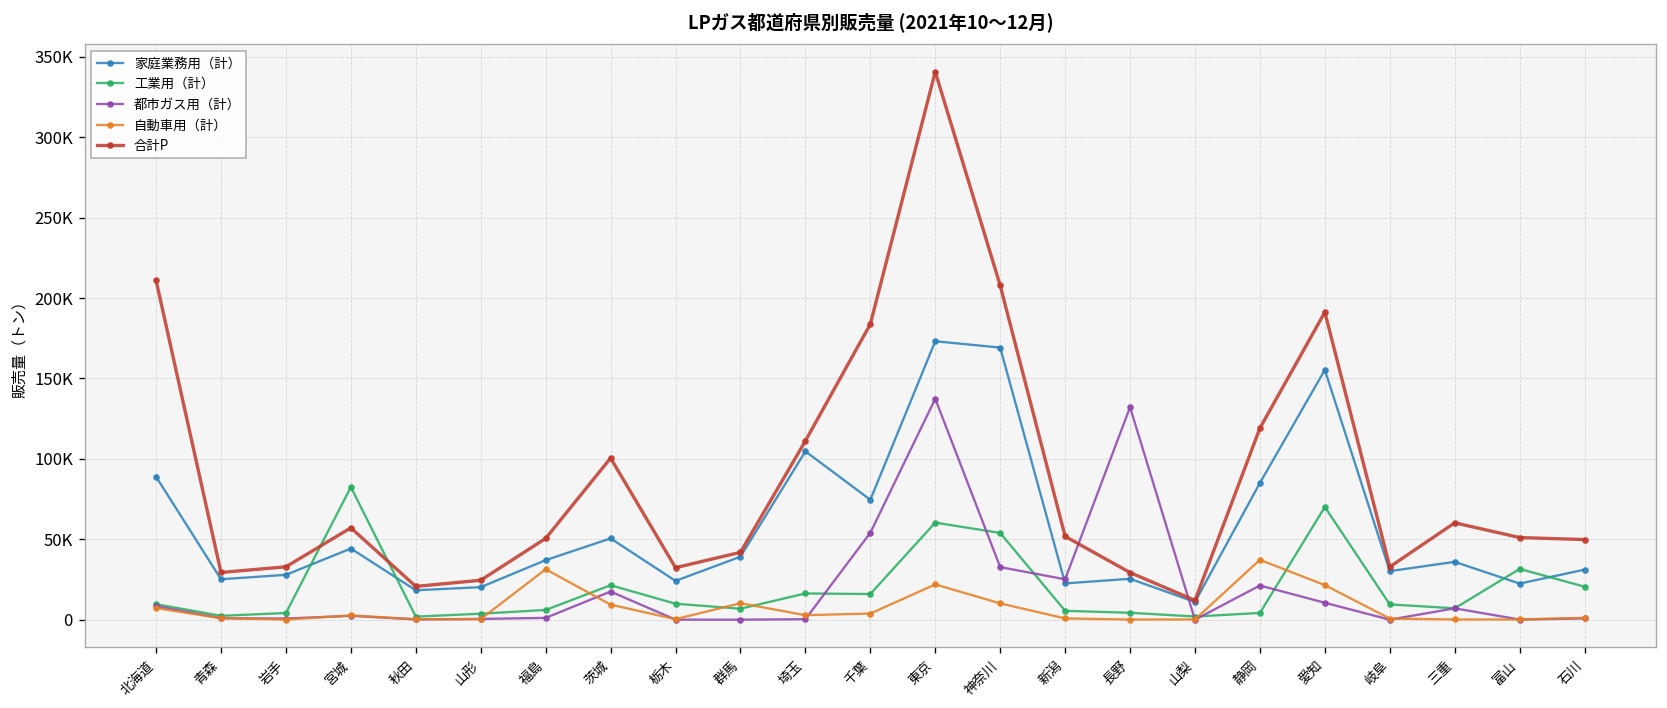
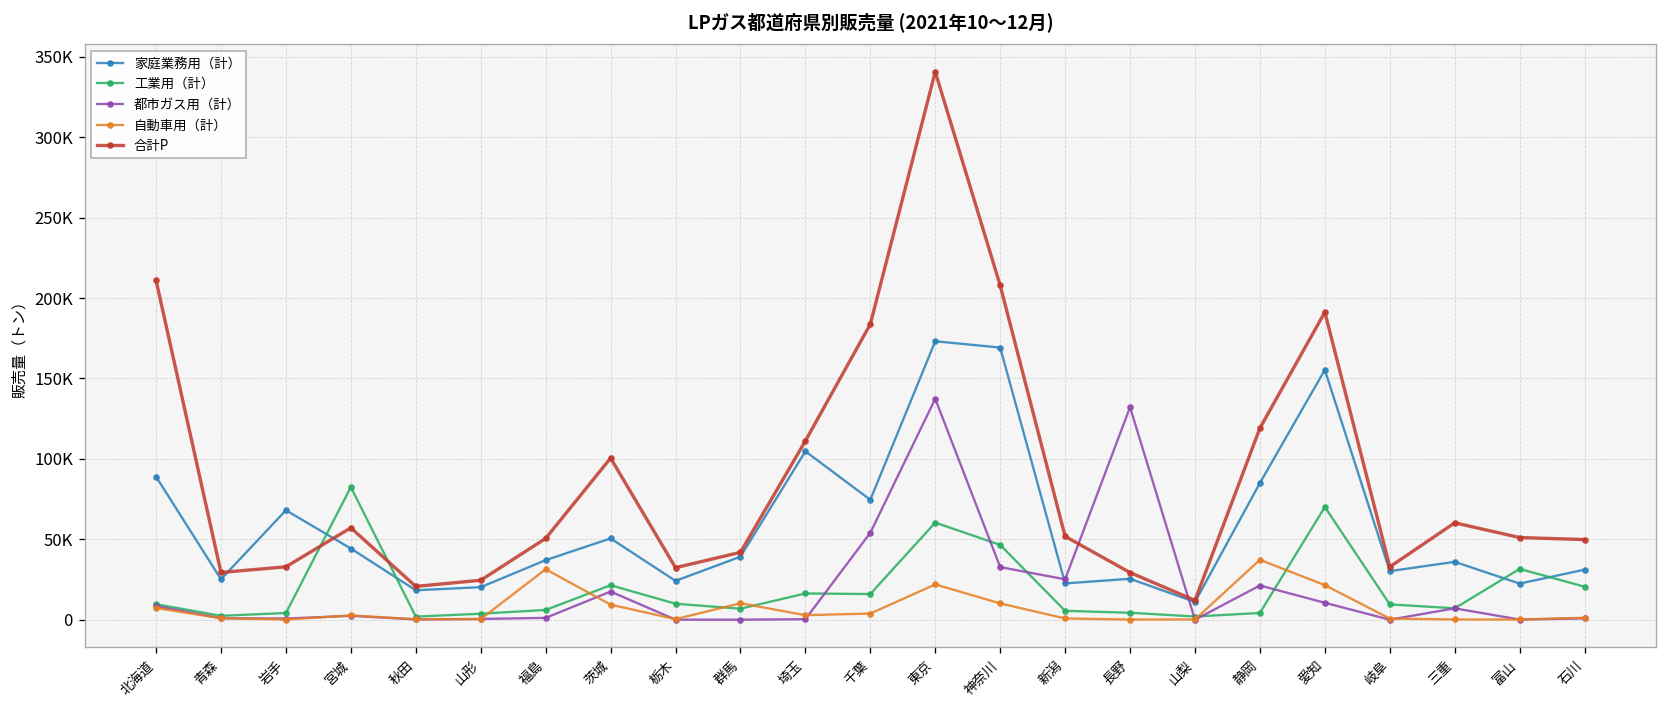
家庭業務用（計）, 岩手: 28000 -> 68000
工業用（計）, 神奈川: 54000 -> 47000
